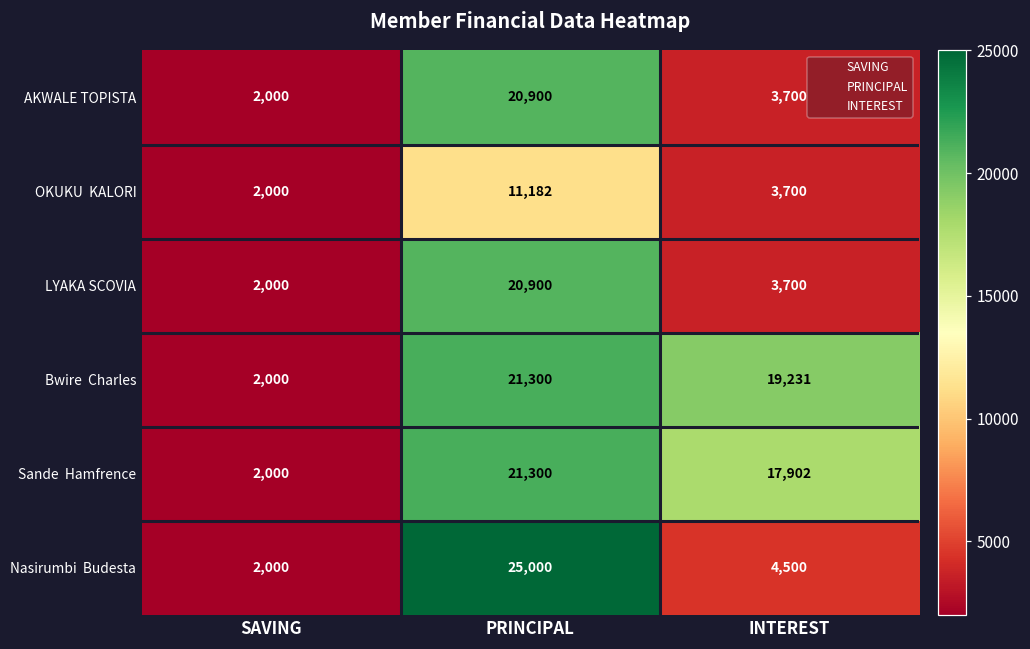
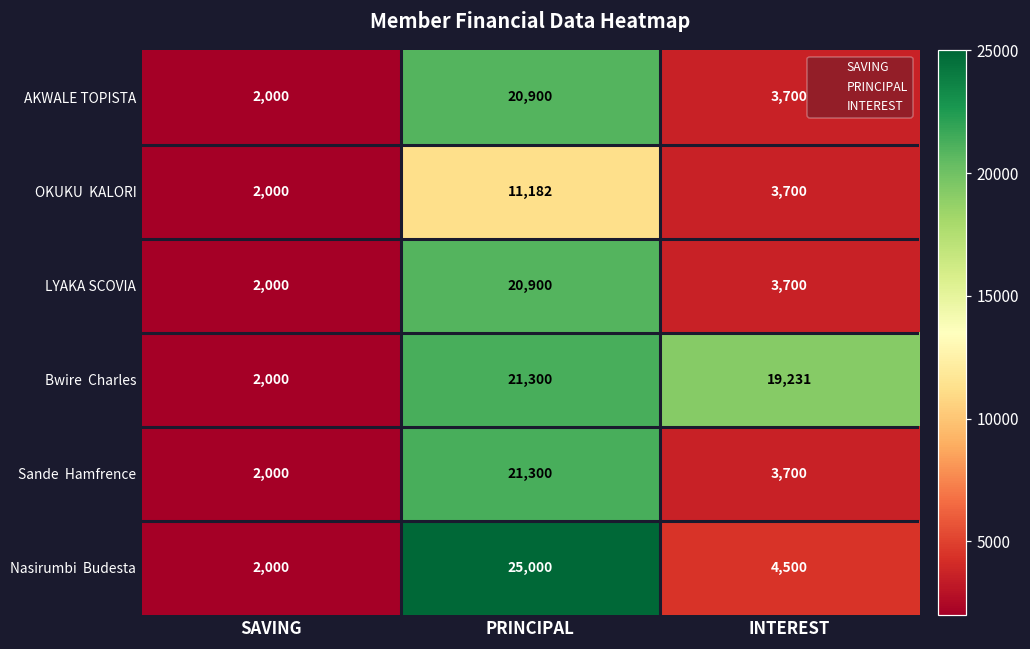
Sande Hamfrence, INTEREST: 17,902 -> 3,700
